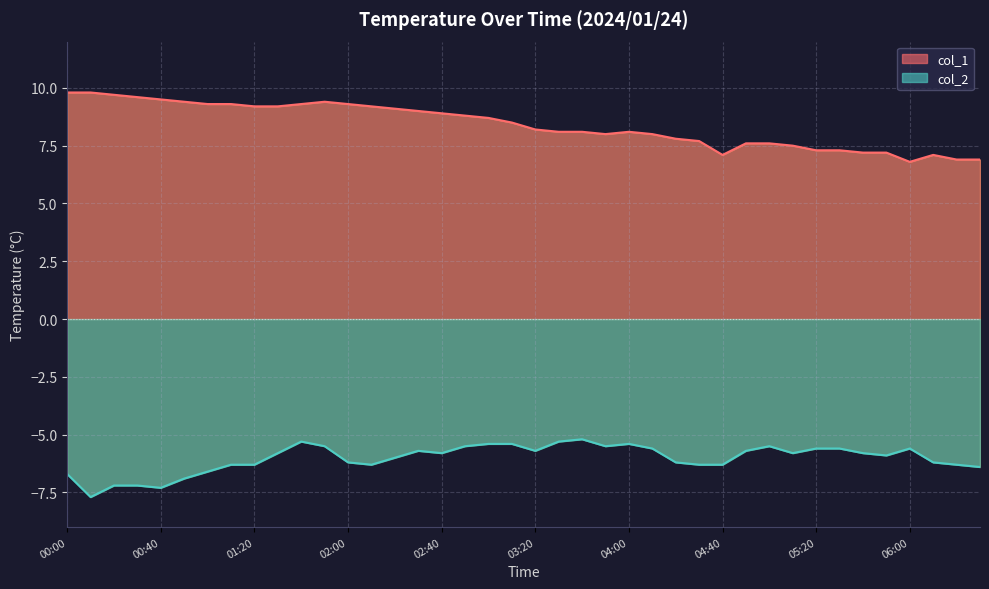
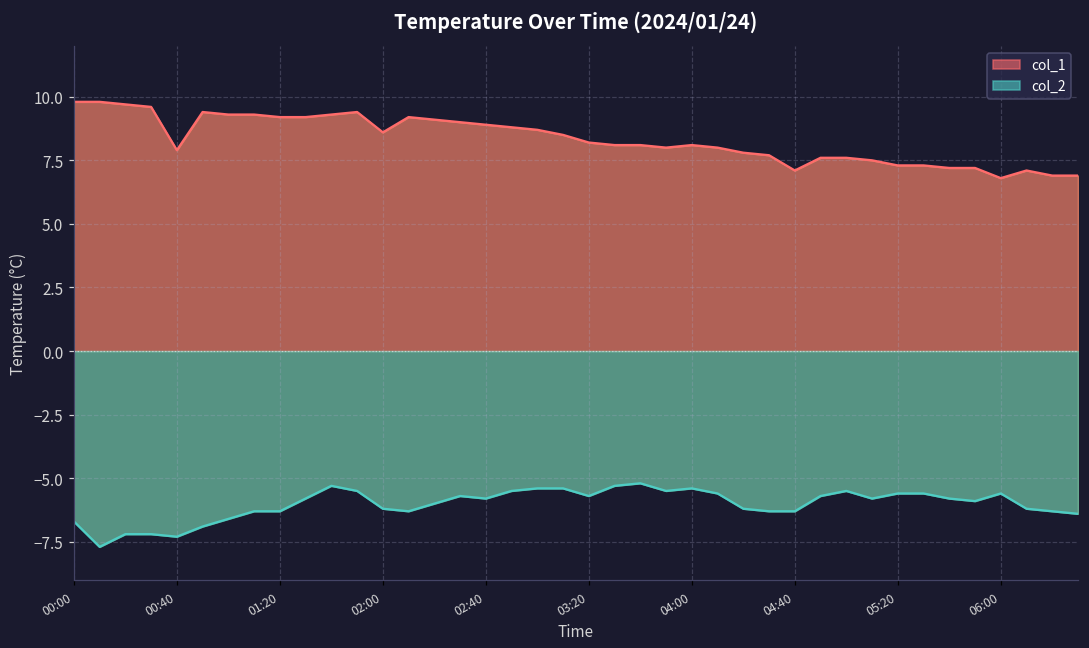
col_1, 00:40: 9.5 -> 7.9
col_1, 02:00: 9.3 -> 8.6
